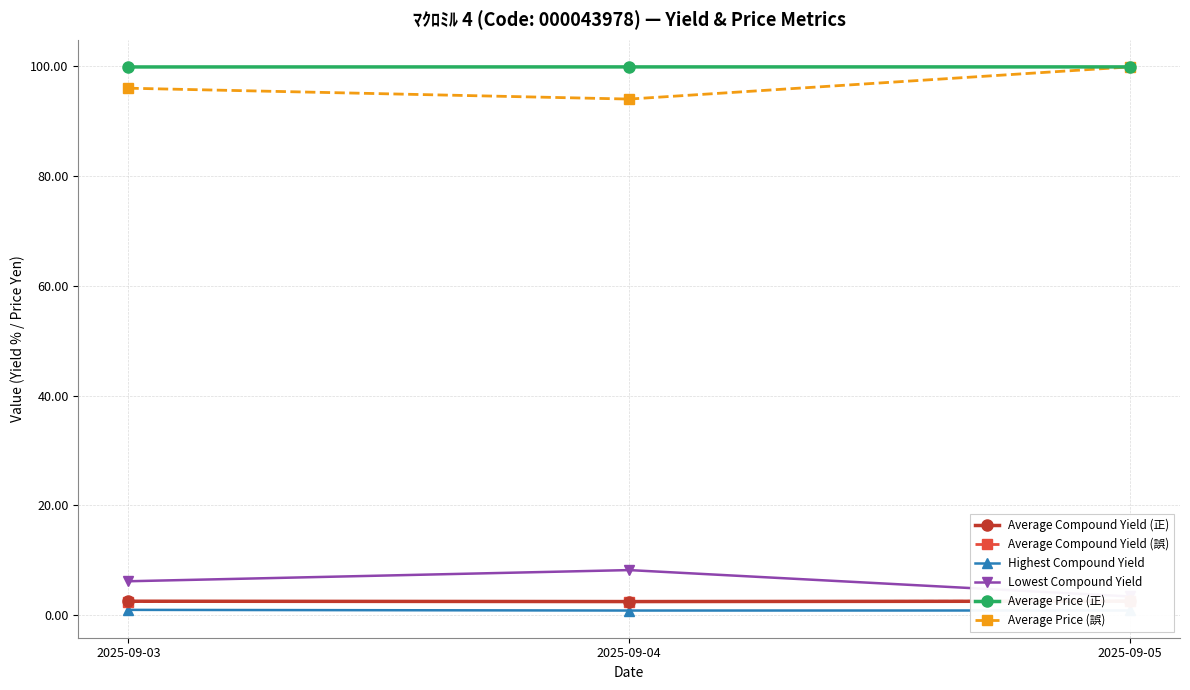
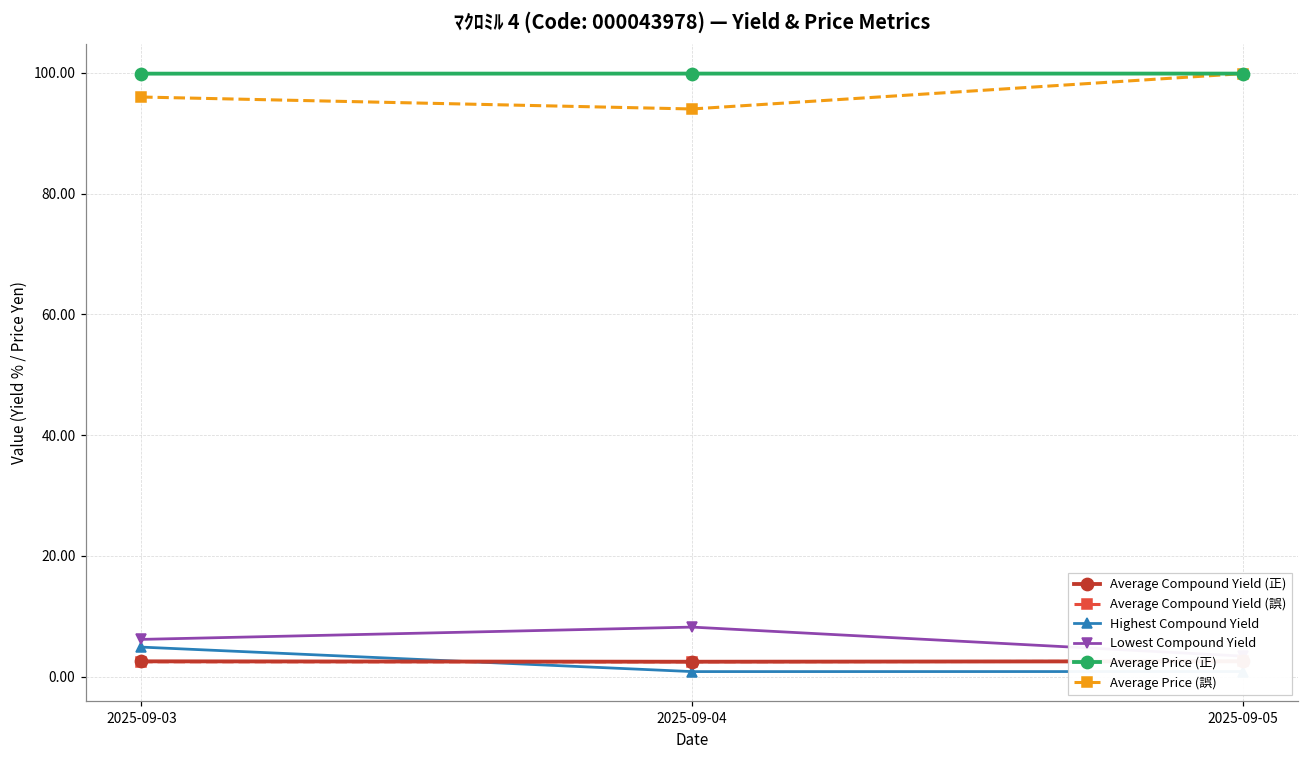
Highest Compound Yield, 2025-09-03: 1 -> 5
